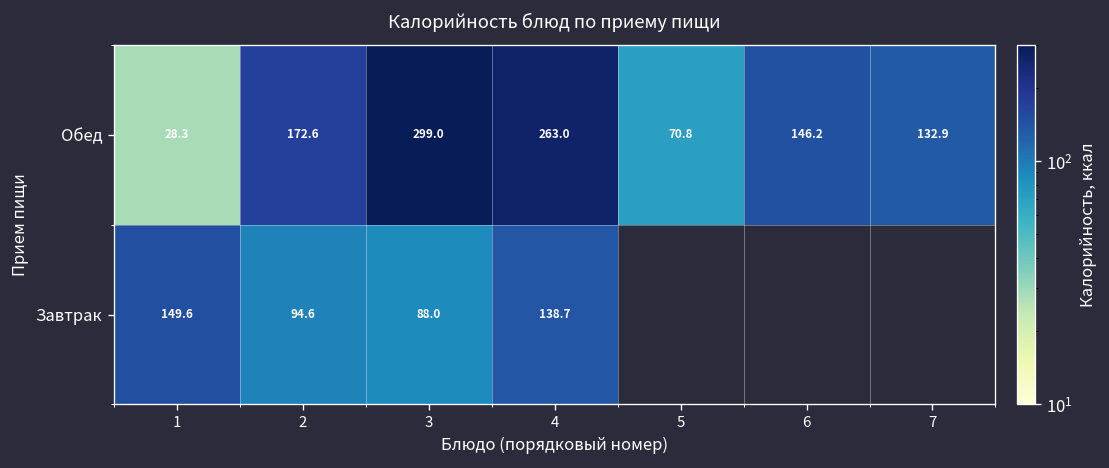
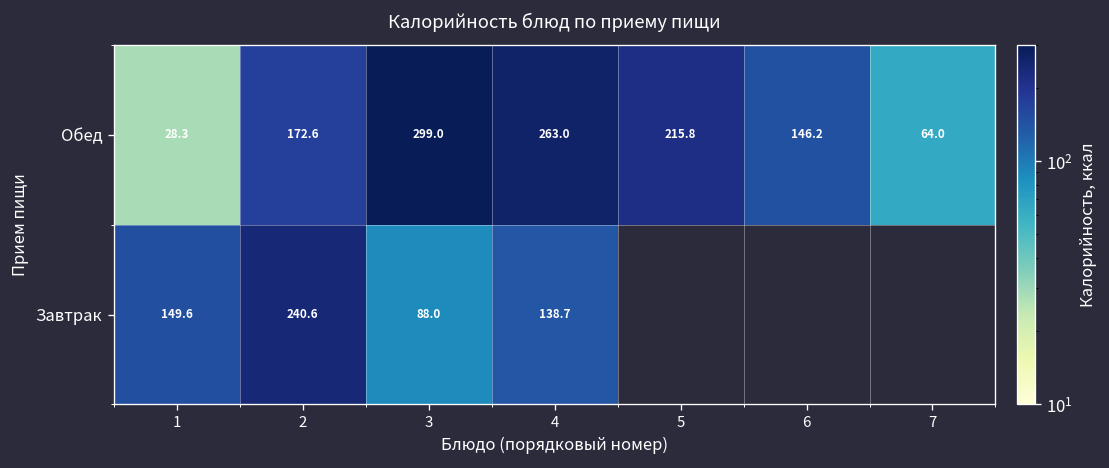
Обед, 5: 70.8 -> 215.8
Обед, 7: 132.9 -> 64.0
Завтрак, 2: 94.6 -> 240.6
